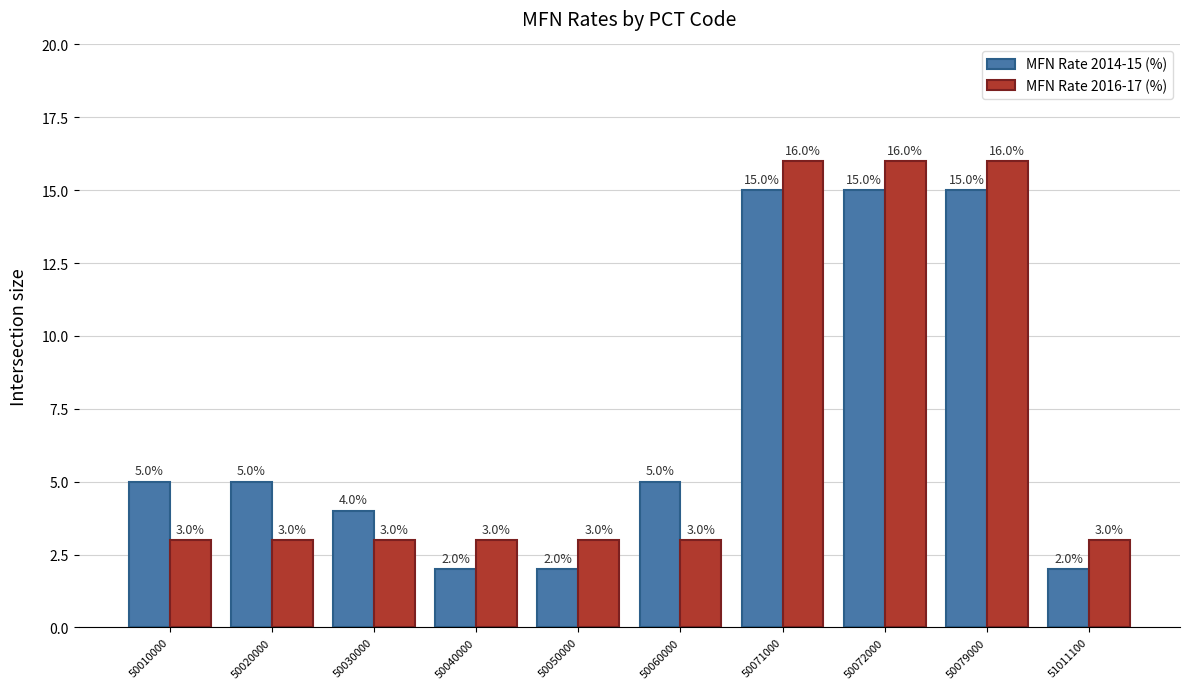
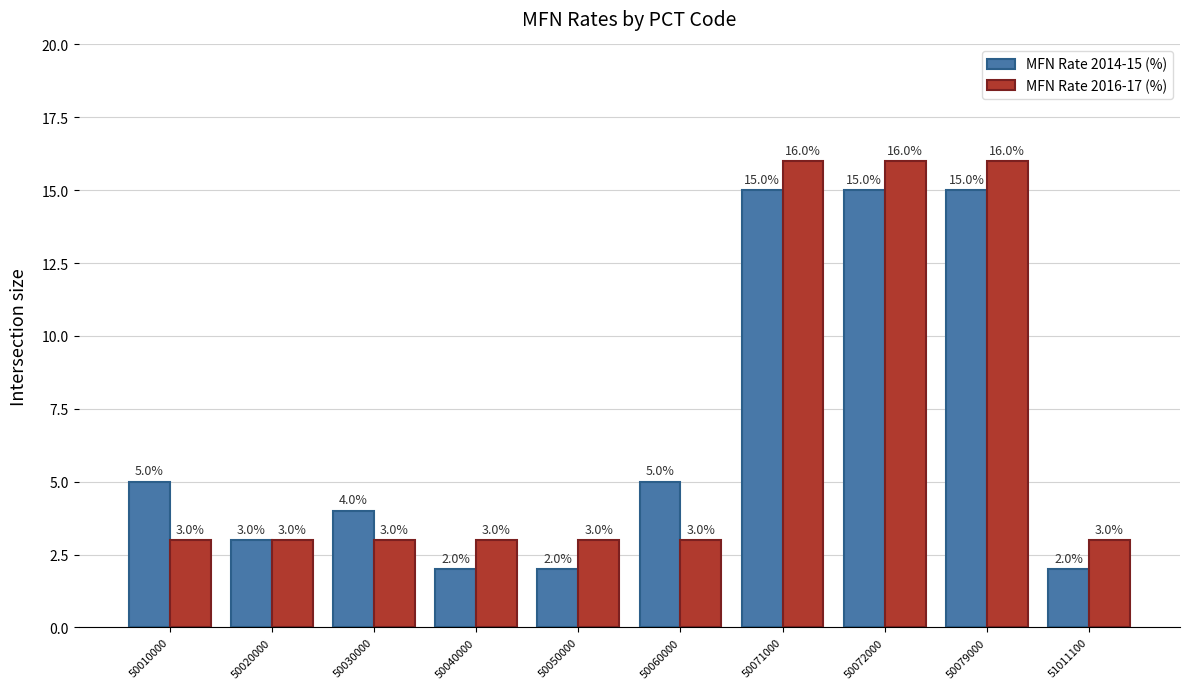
MFN Rate 2014-15 (%), 50020000: 5.0% -> 3.0%
